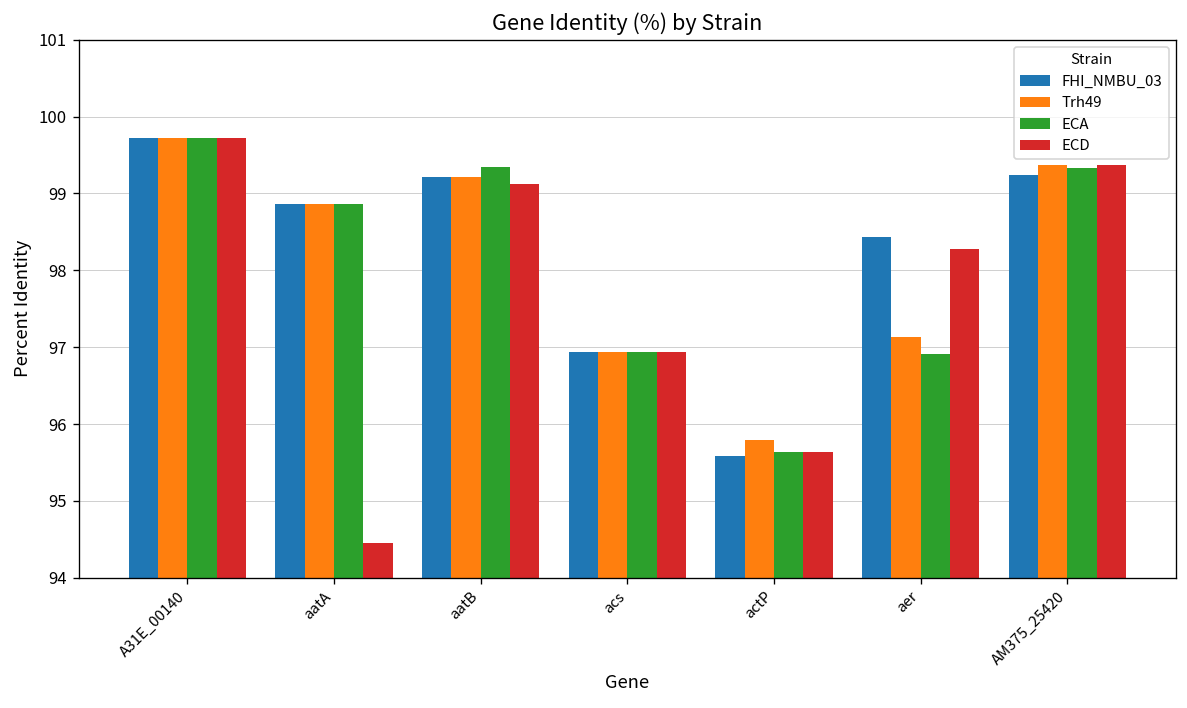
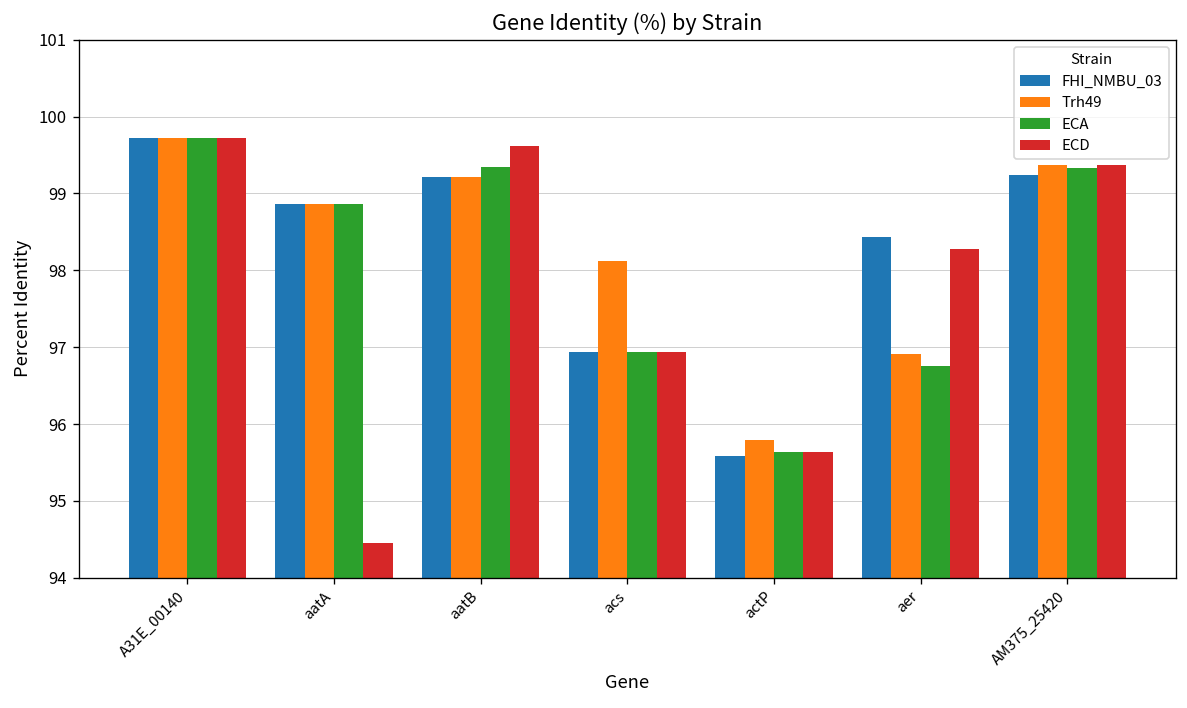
ECD, aatB: 99.1 -> 99.6
Trh49, acs: 96.9 -> 98.1
Trh49, aer: 97.1 -> 96.9
ECA, aer: 96.9 -> 96.8
